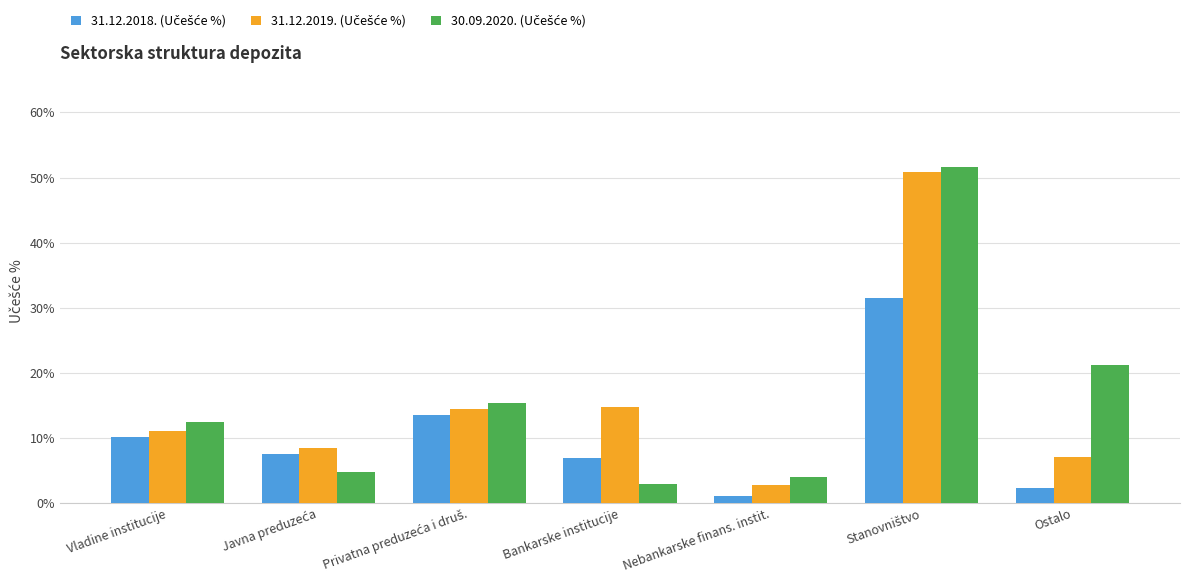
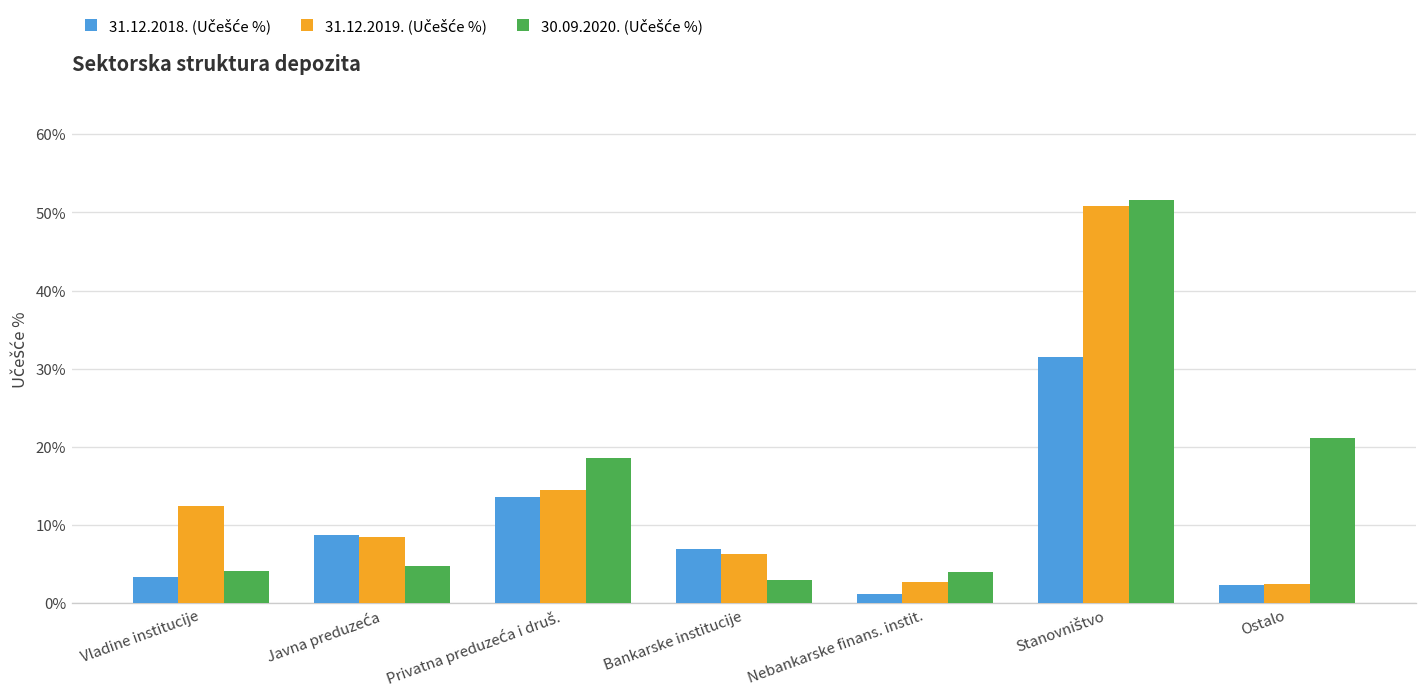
31.12.2018. (Učešće %), Vladine institucije: 10% -> 3%
31.12.2019. (Učešće %), Vladine institucije: 11% -> 12%
30.09.2020. (Učešće %), Vladine institucije: 12% -> 4%
31.12.2018. (Učešće %), Javna preduzeća: 7% -> 9%
30.09.2020. (Učešće %), Privatna preduzeća i druš.: 15% -> 19%
31.12.2019. (Učešće %), Bankarske institucije: 15% -> 6%
31.12.2019. (Učešće %), Ostalo: 7% -> 2%
